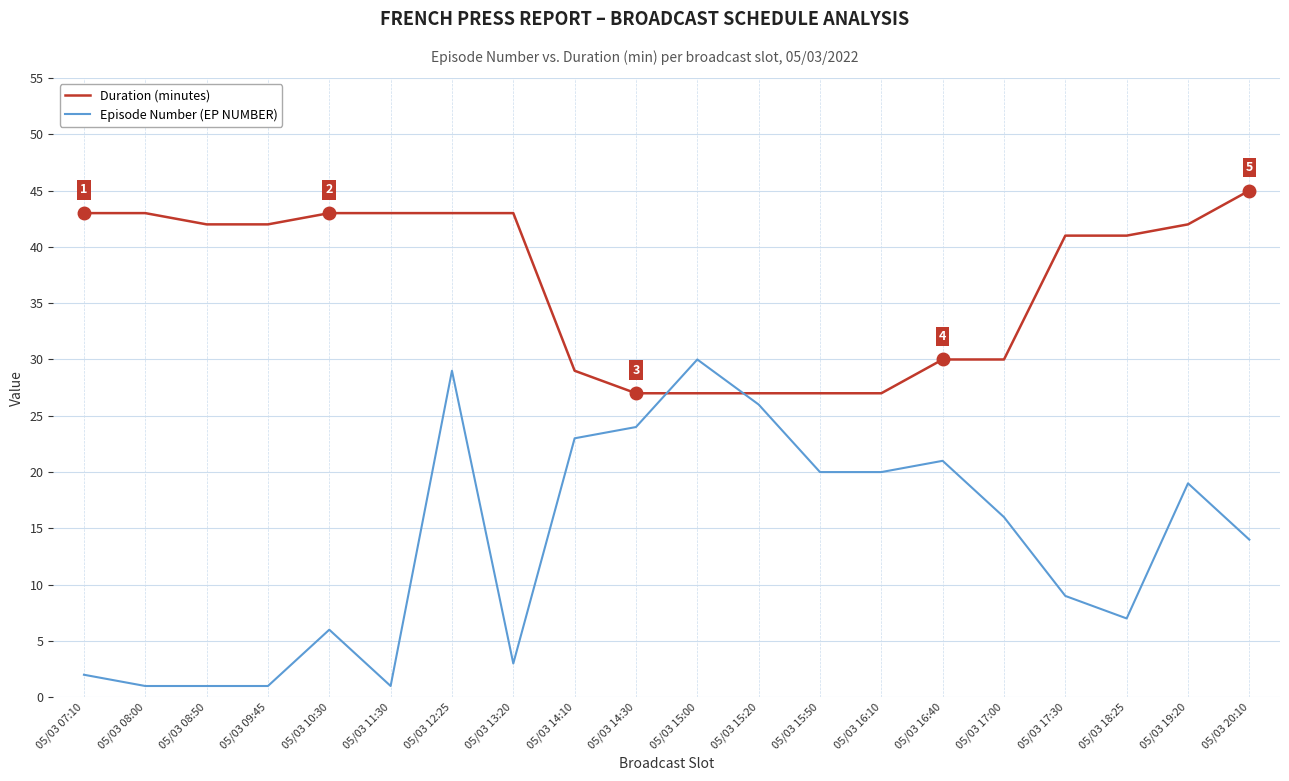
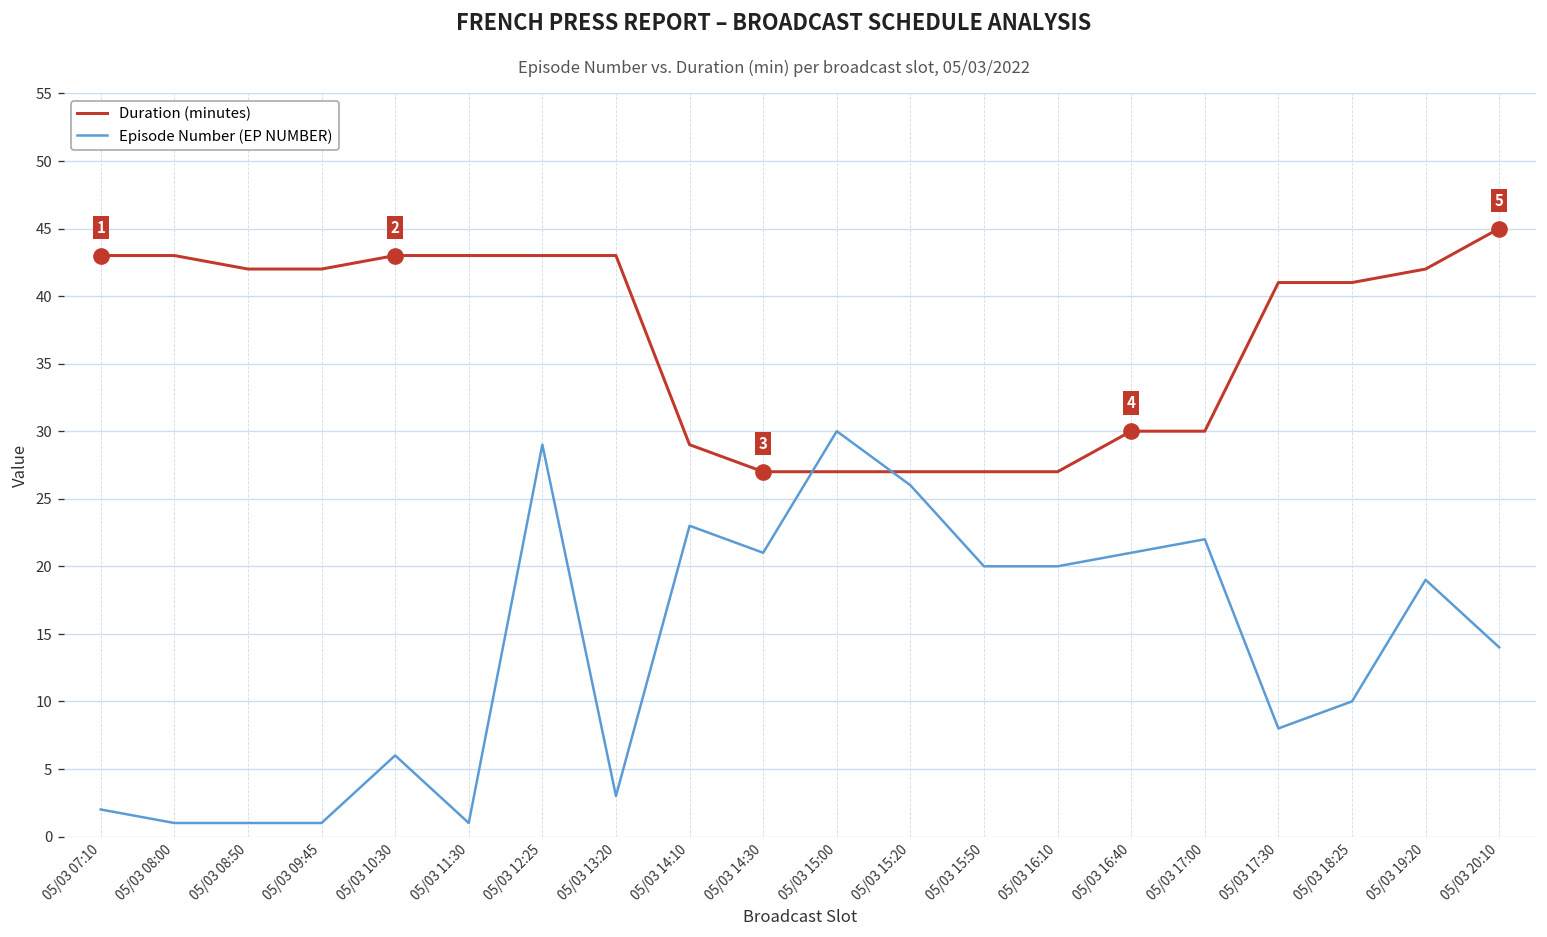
Episode Number (EP NUMBER), 05/03 14:30: 24 -> 21
Episode Number (EP NUMBER), 05/03 17:00: 16 -> 22
Episode Number (EP NUMBER), 05/03 17:30: 9 -> 8
Episode Number (EP NUMBER), 05/03 18:25: 7 -> 10
